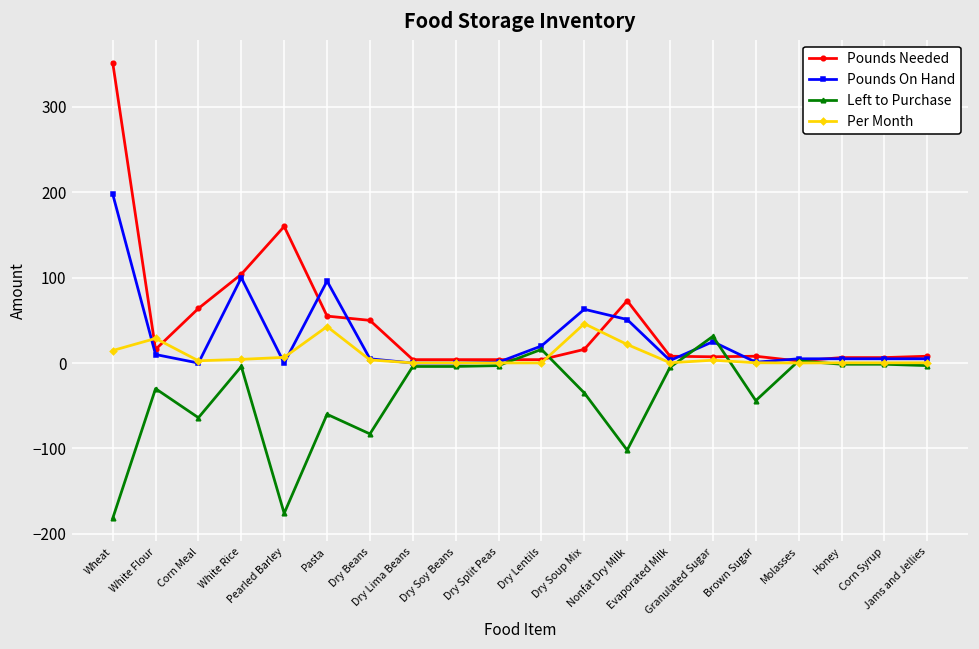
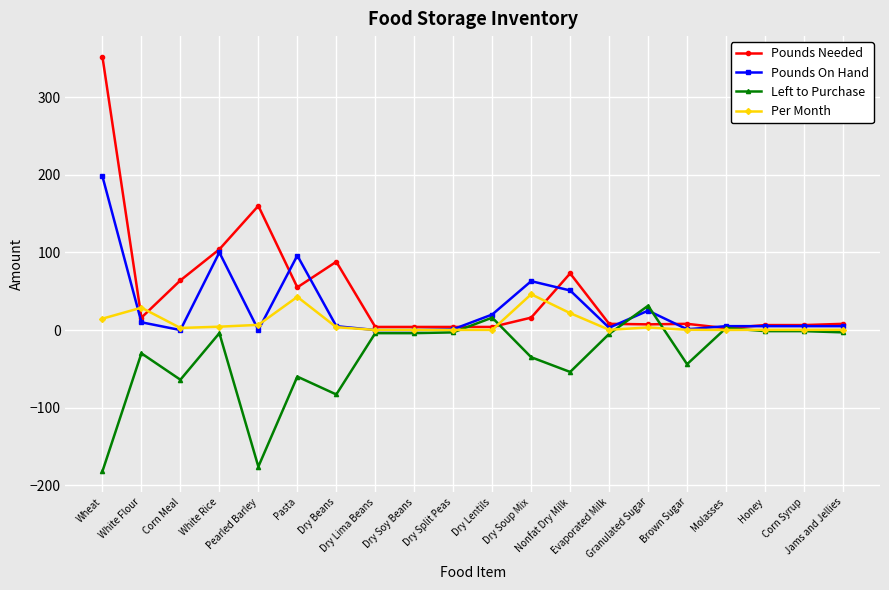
Pounds Needed, Dry Beans: 50 -> 90
Left to Purchase, Nonfat Dry Milk: -100 -> -50
